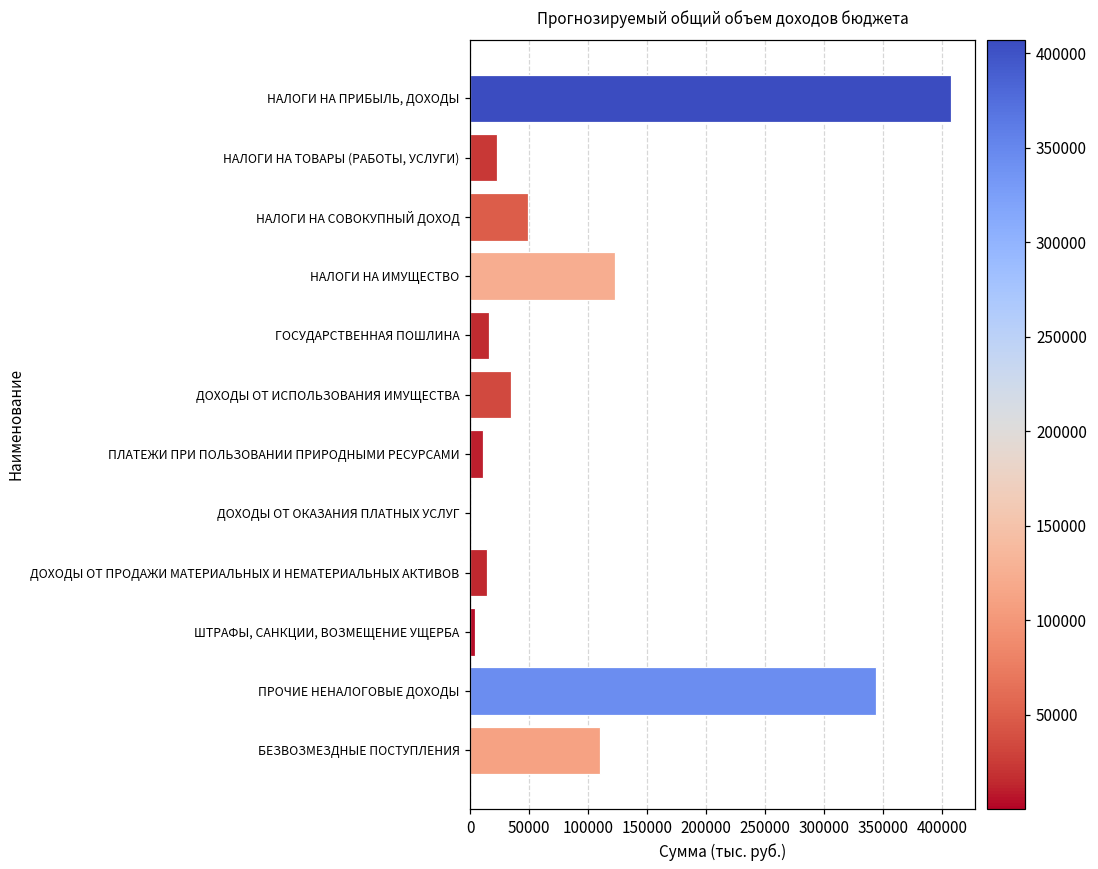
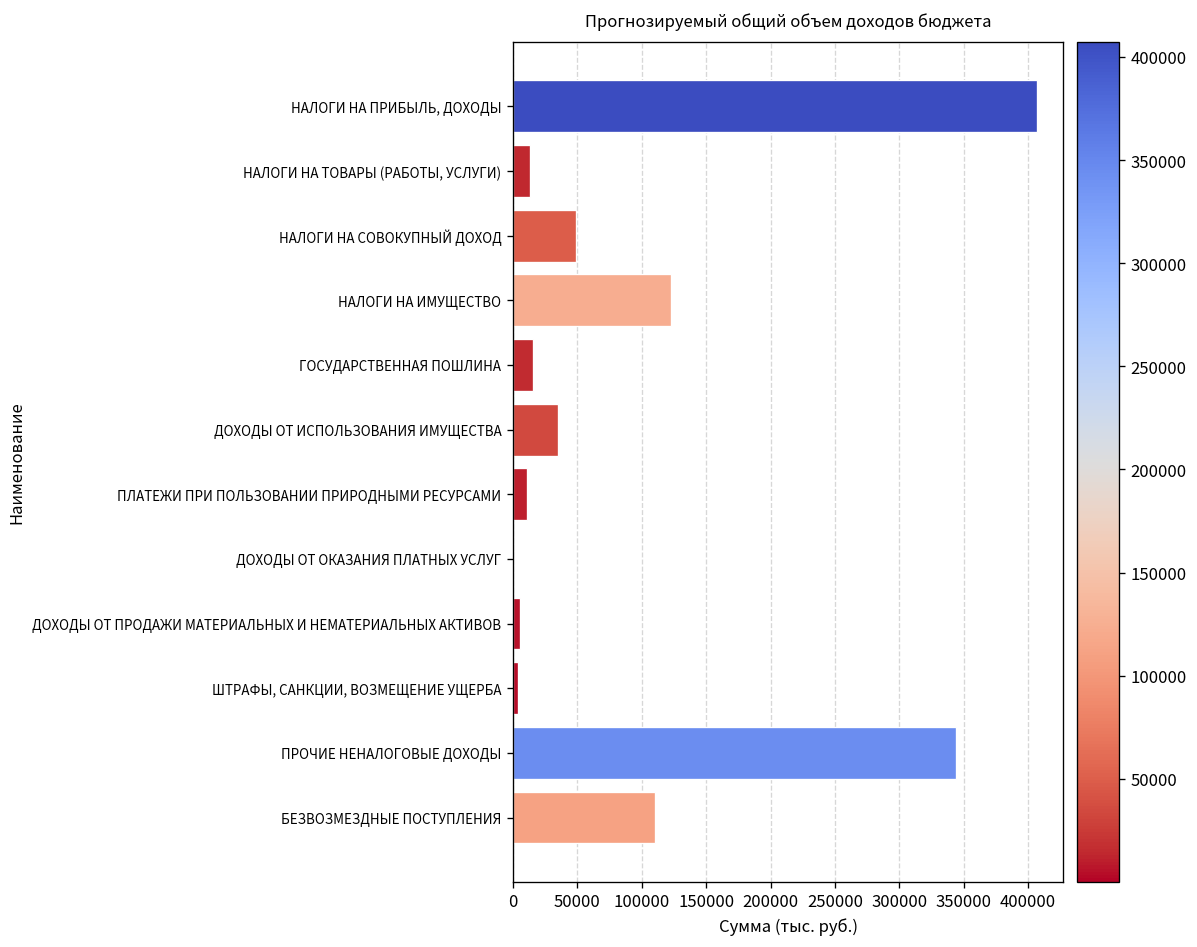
НАЛОГИ НА ТОВАРЫ (РАБОТЫ, УСЛУГИ): 23000 -> 13000
ДОХОДЫ ОТ ПРОДАЖИ МАТЕРИАЛЬНЫХ И НЕМАТЕРИАЛЬНЫХ АКТИВОВ: 14000 -> 5000
